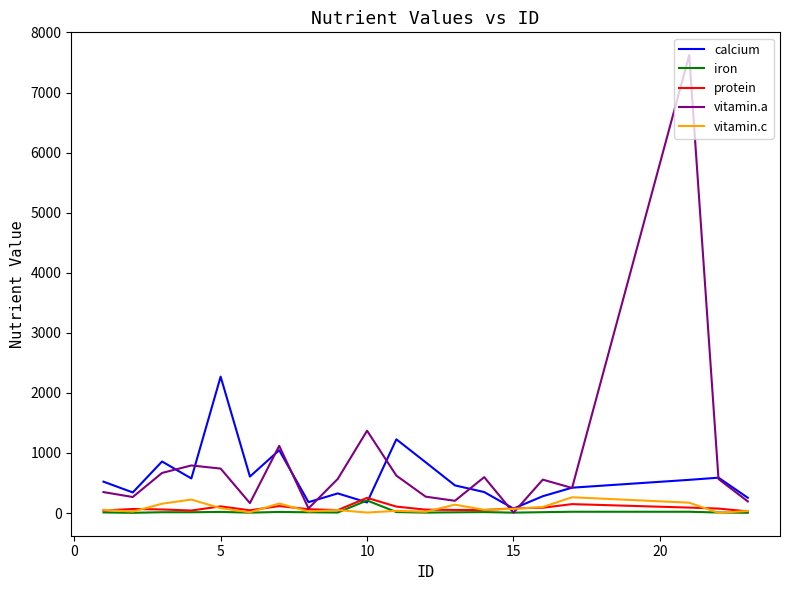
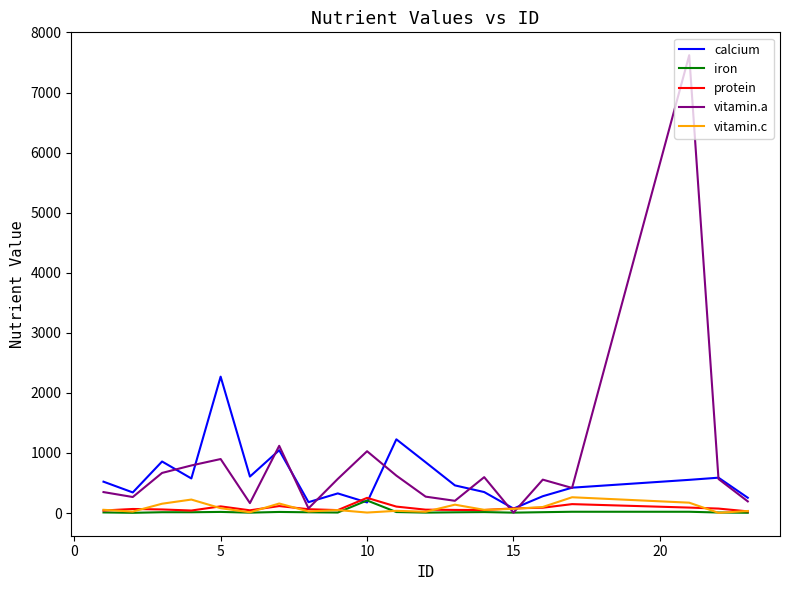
vitamin.a, 5: 700 -> 900
vitamin.a, 10: 1400 -> 1000
